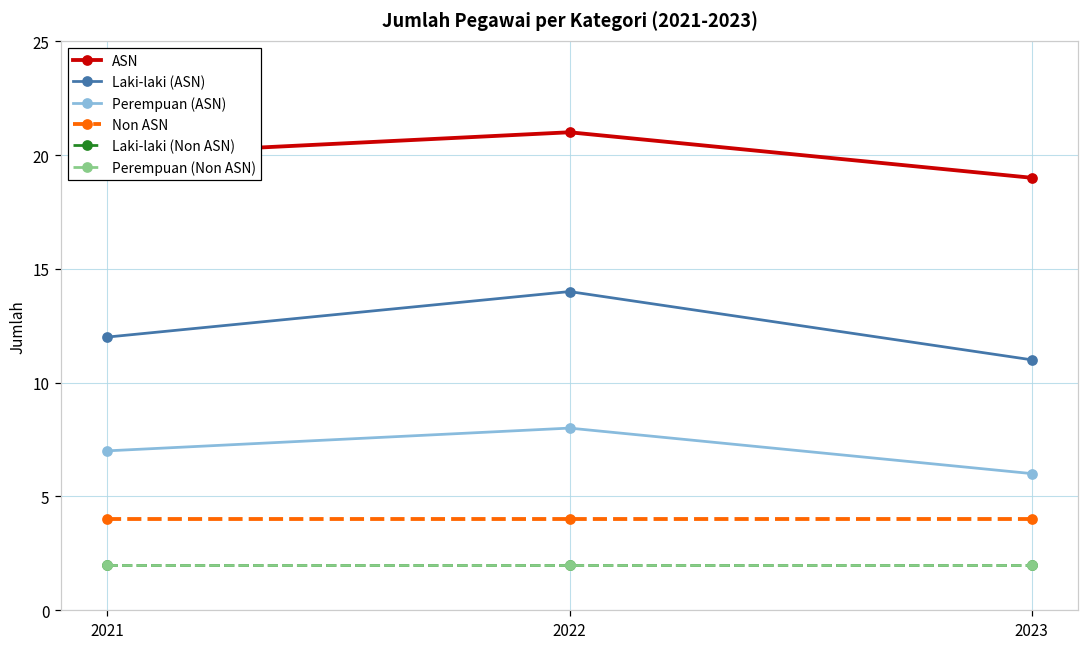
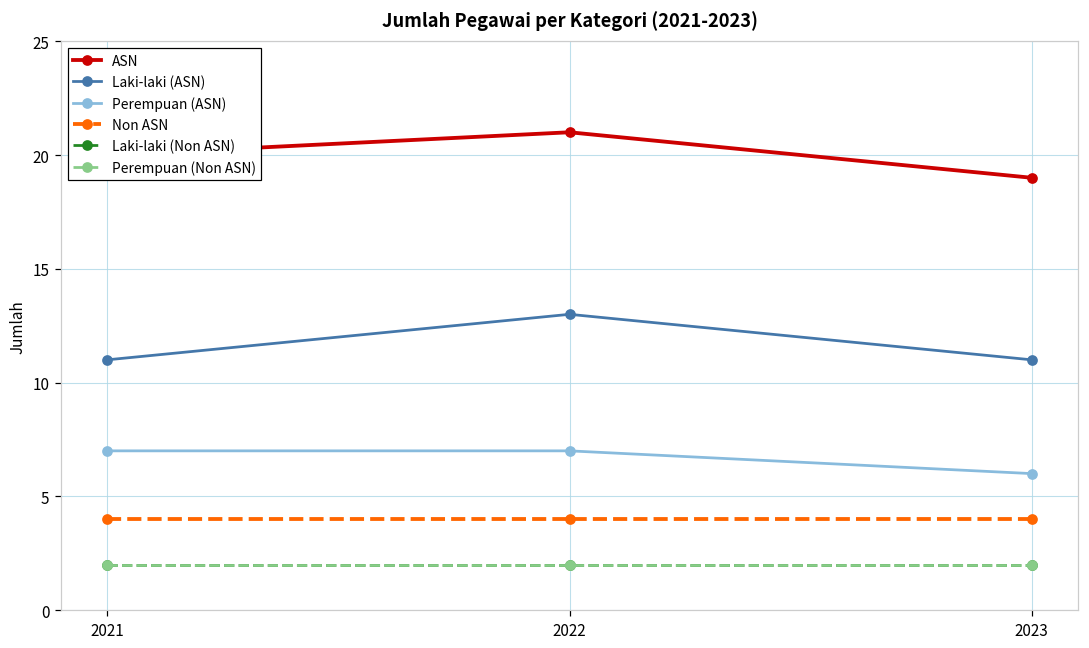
Laki-laki (ASN), 2021: 12 -> 11
Laki-laki (ASN), 2022: 14 -> 13
Perempuan (ASN), 2022: 8 -> 7
